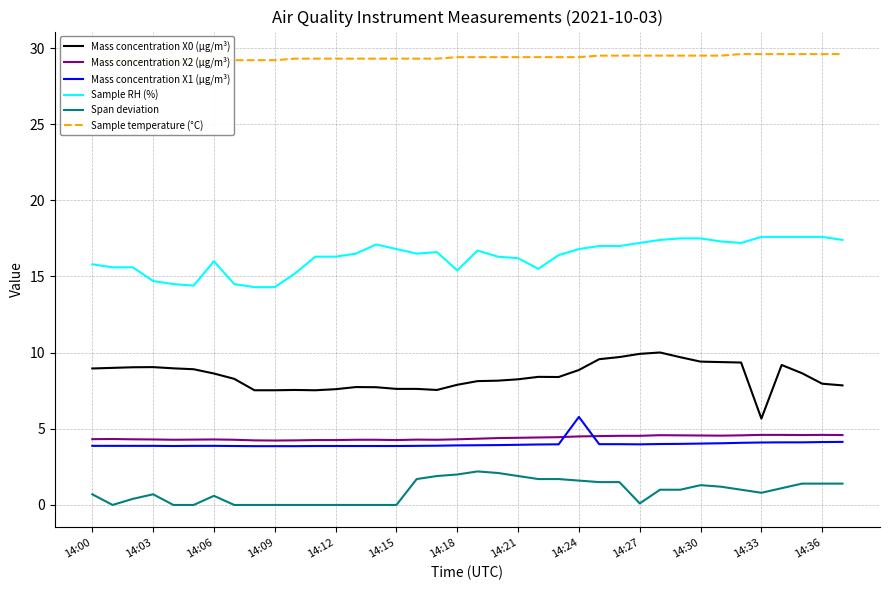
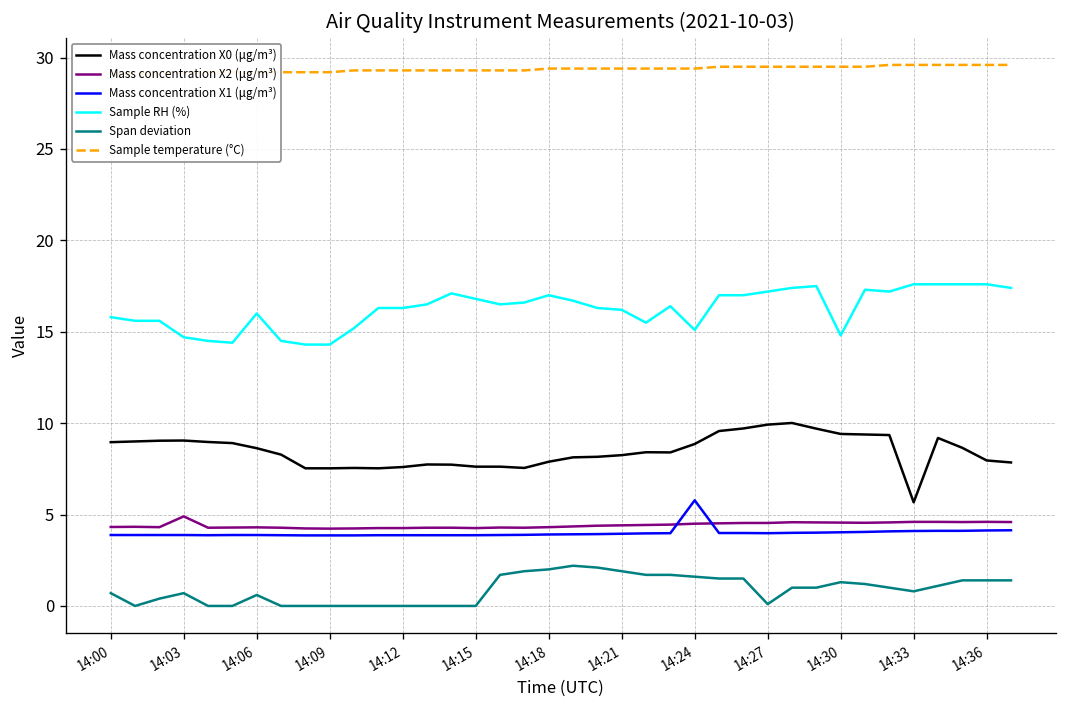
Mass concentration X2 (μg/m³), 14:03: 4.3 -> 4.9
Sample RH (%), 14:18: 15.4 -> 17.0
Sample RH (%), 14:24: 16.8 -> 15.1
Sample RH (%), 14:30: 17.5 -> 14.8
